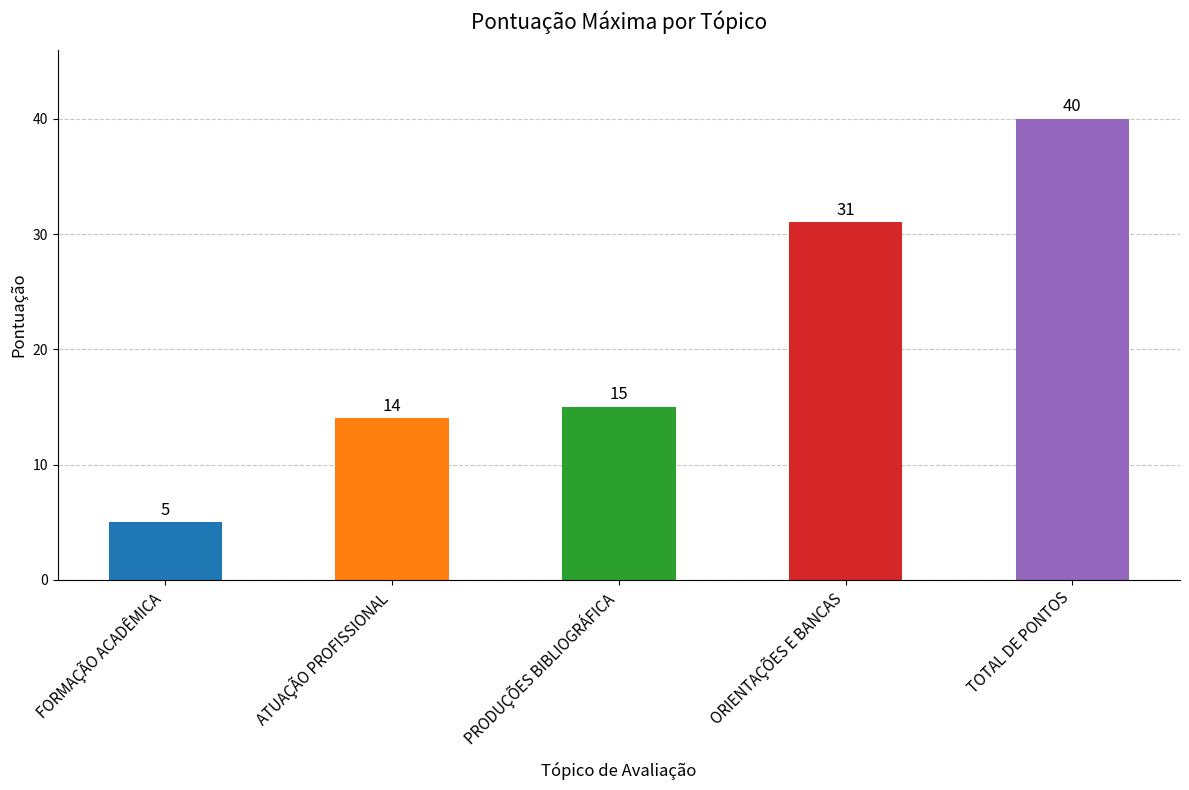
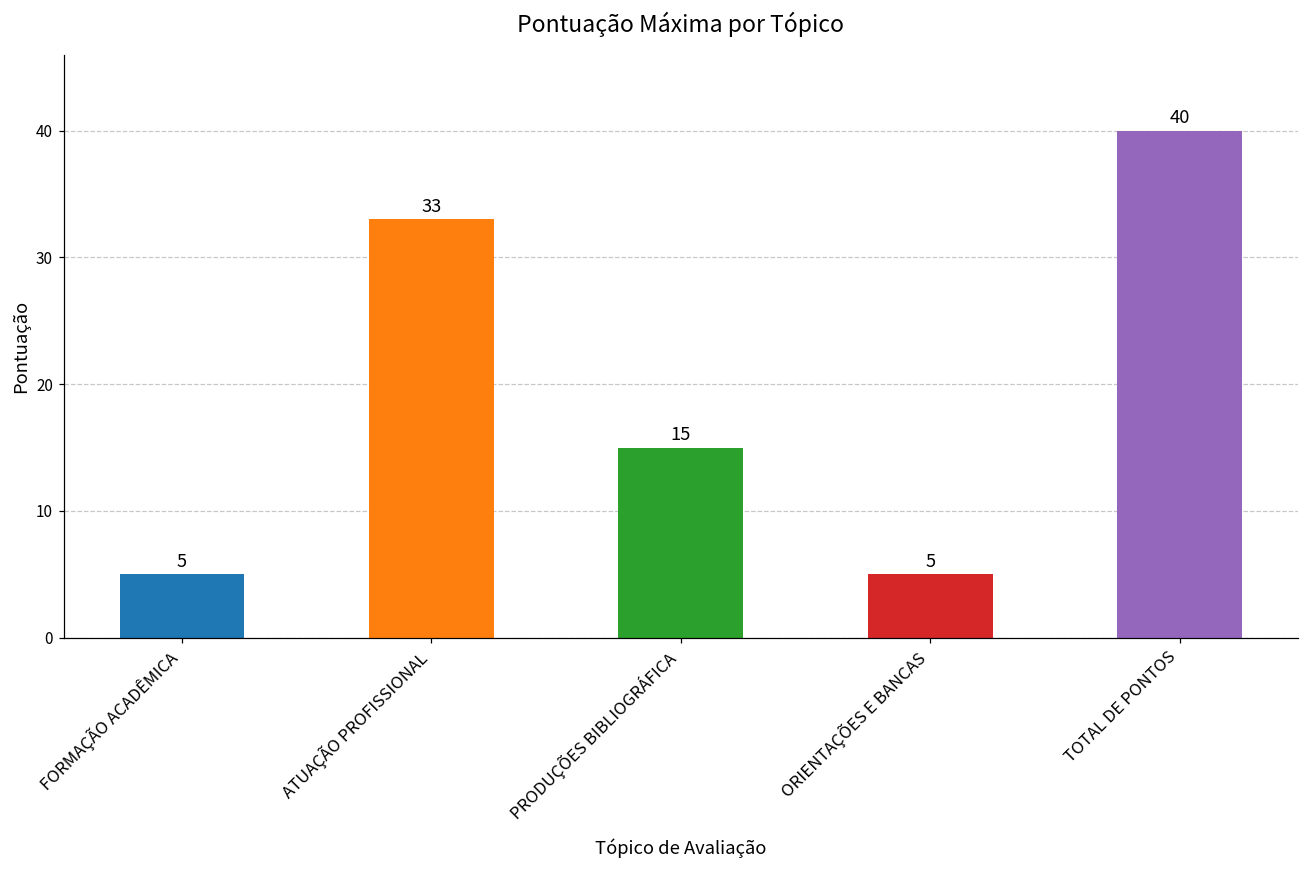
ATUAÇÃO PROFISSIONAL: 14 -> 33
ORIENTAÇÕES E BANCAS: 31 -> 5
